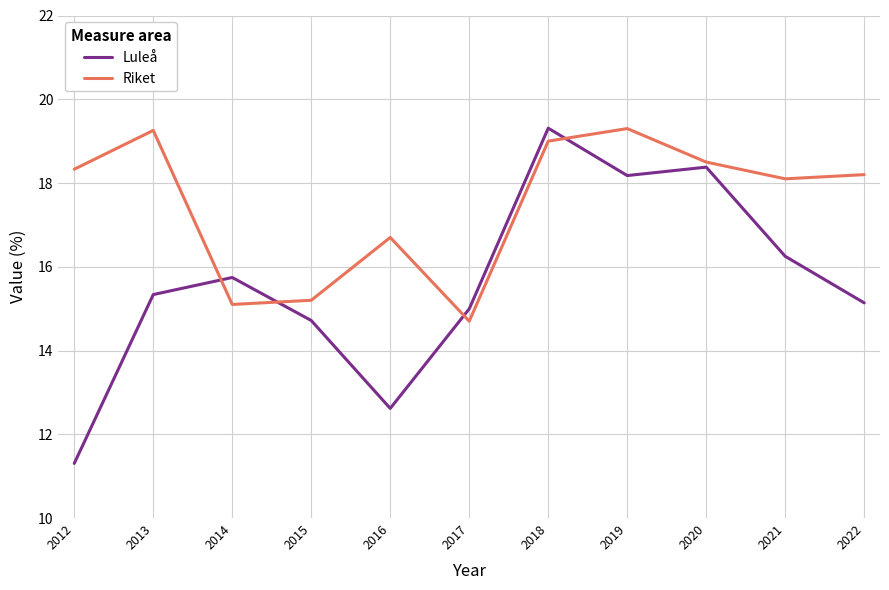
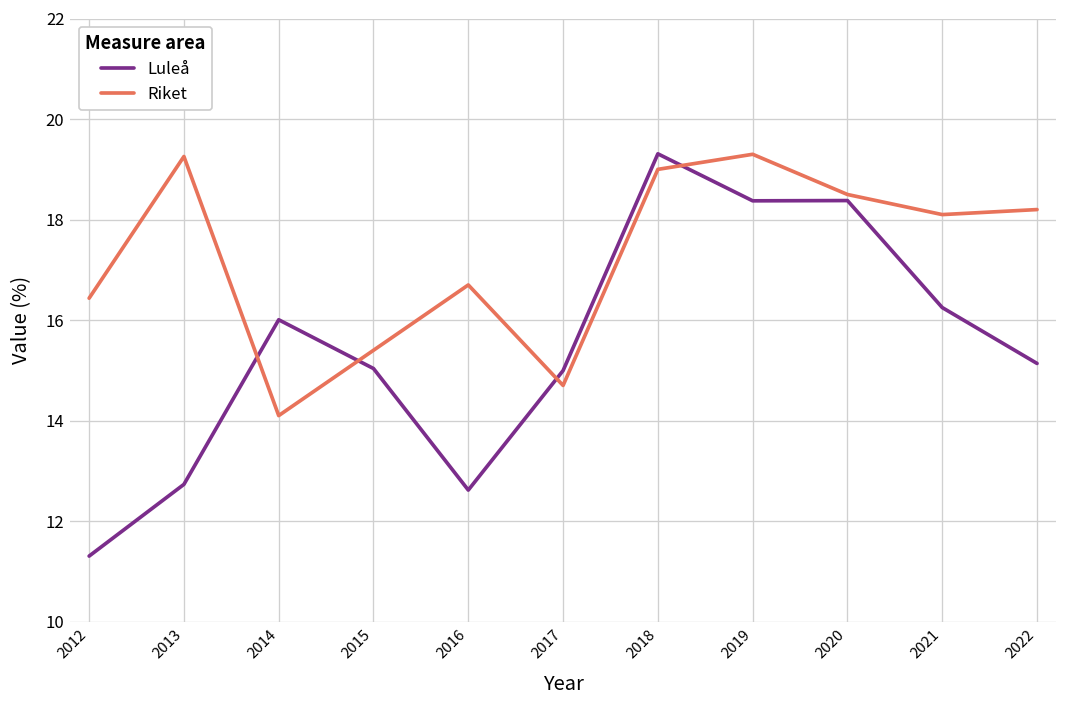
Riket, 2012: 18.3 -> 16.4
Luleå, 2013: 15.3 -> 12.7
Luleå, 2014: 15.7 -> 16.0
Riket, 2014: 15.1 -> 14.1
Luleå, 2015: 14.7 -> 15.0
Riket, 2015: 15.2 -> 15.4
Luleå, 2019: 18.2 -> 18.4
